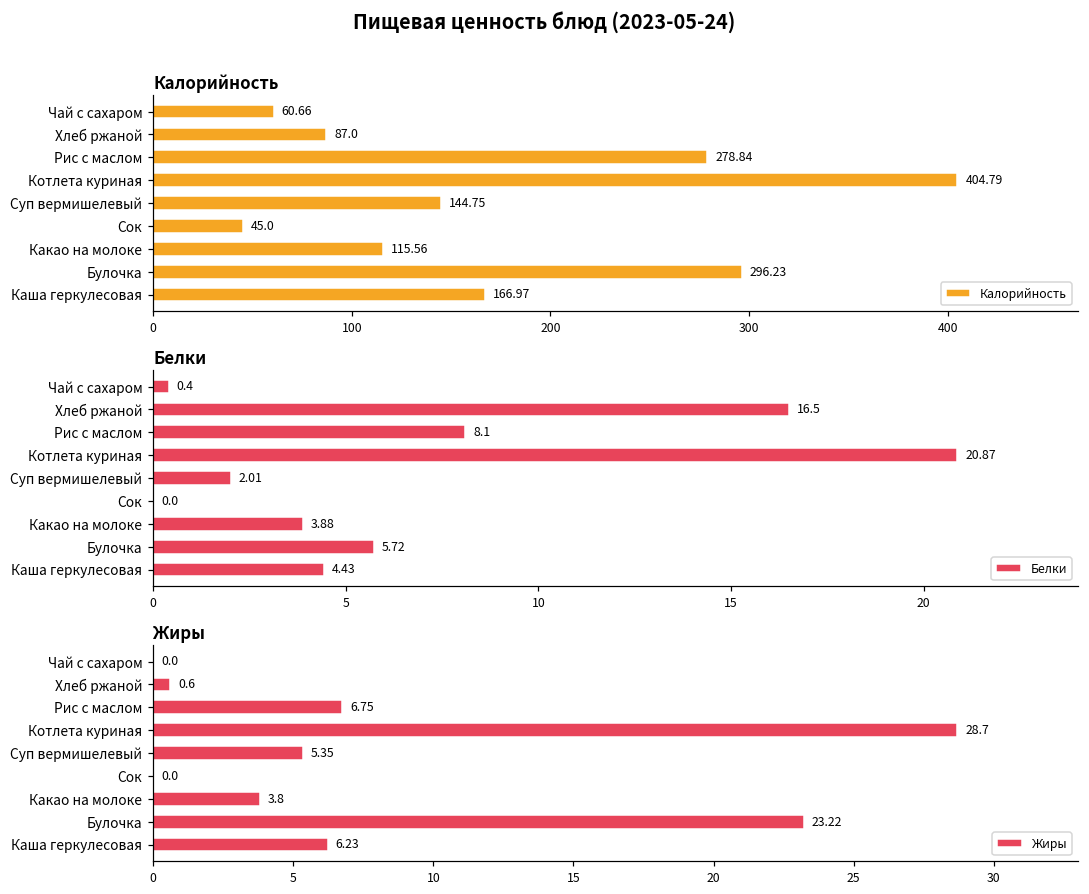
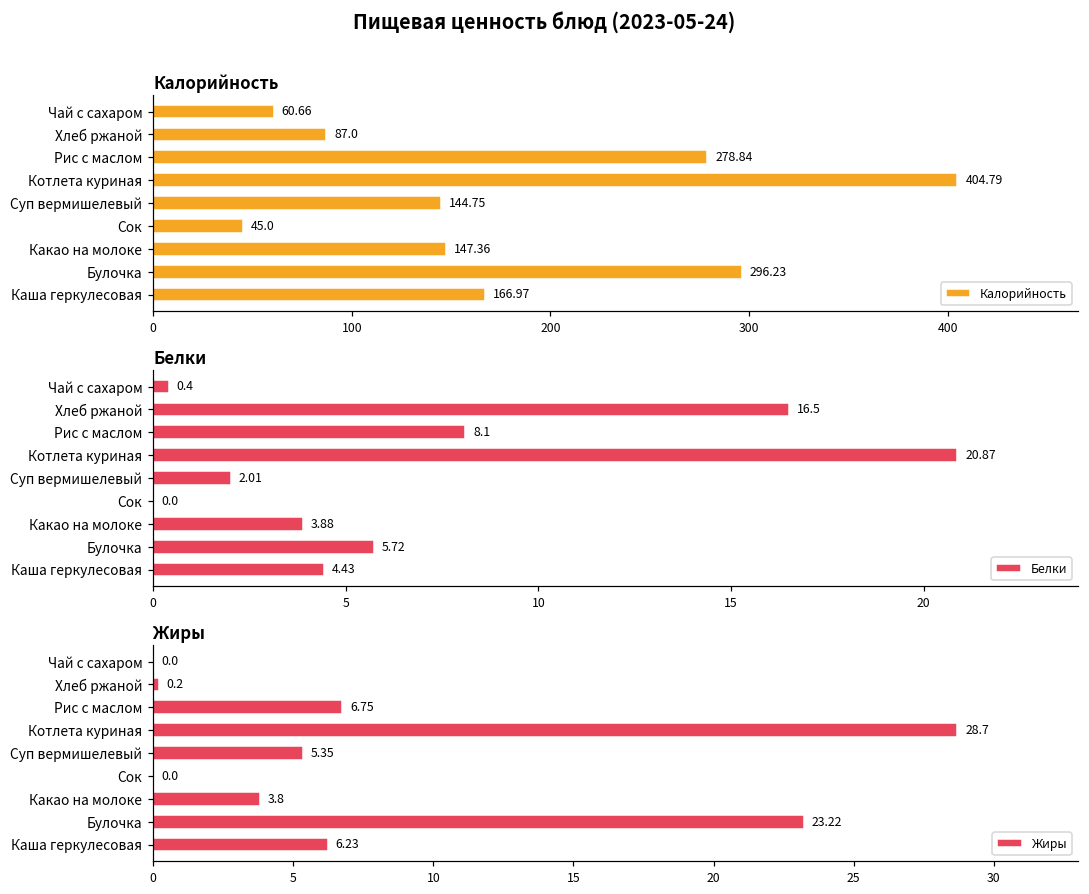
Калорийность, Калорийность, Какао на молоке: 115.56 -> 147.36
Жиры, Жиры, Хлеб ржаной: 0.6 -> 0.2
